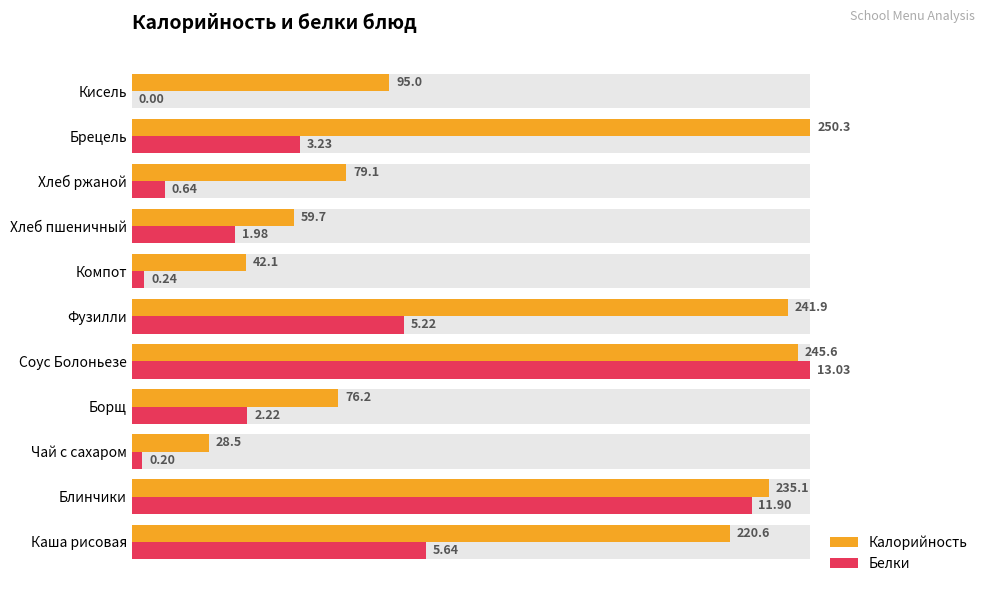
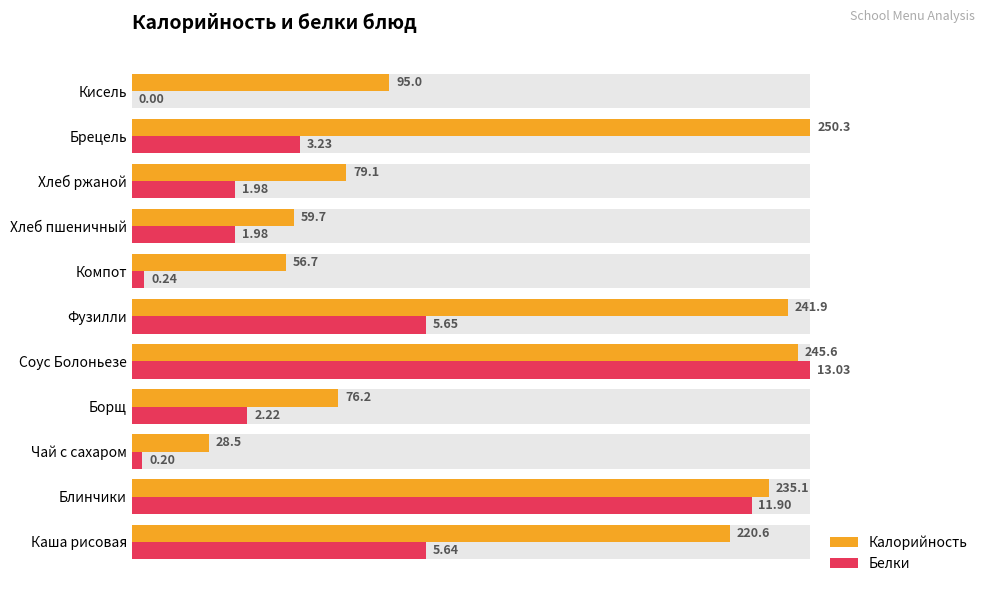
Белки, Хлеб ржаной: 0.64 -> 1.98
Калорийность, Компот: 42.1 -> 56.7
Белки, Фузилли: 5.22 -> 5.65
